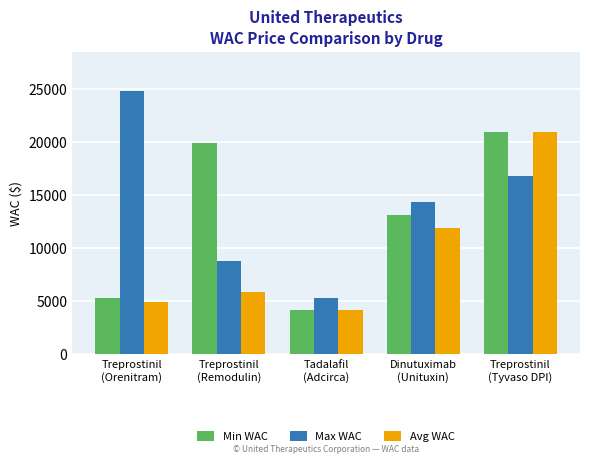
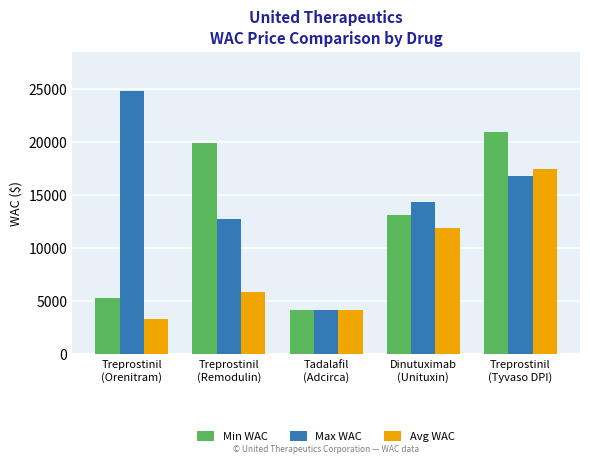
Avg WAC, Treprostinil (Orenitram): 5000 -> 3300
Max WAC, Treprostinil (Remodulin): 8800 -> 12700
Max WAC, Tadalafil (Adcirca): 5300 -> 4200
Avg WAC, Treprostinil (Tyvaso DPI): 20900 -> 17400
